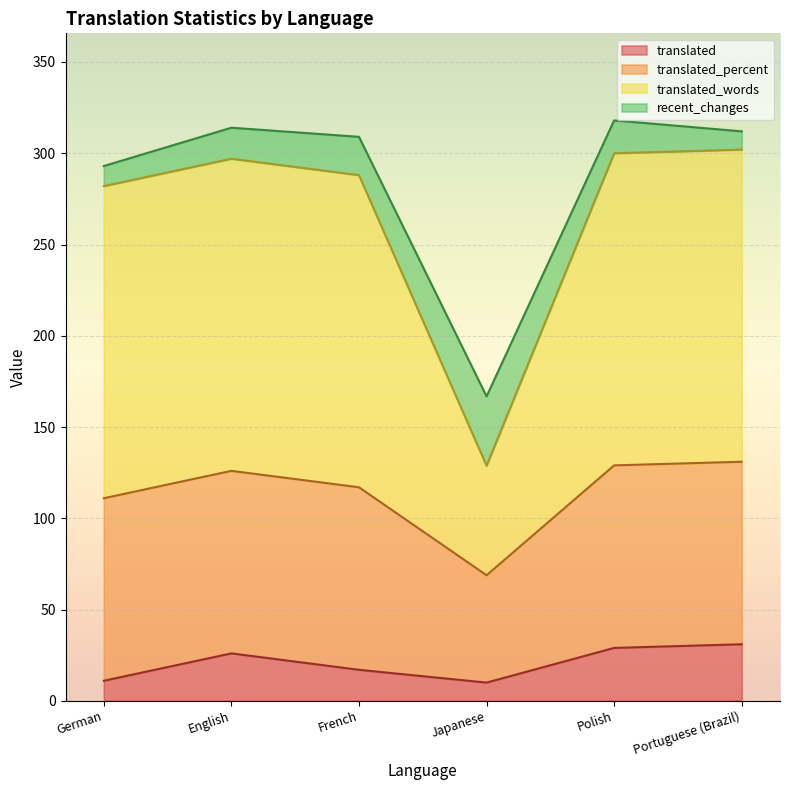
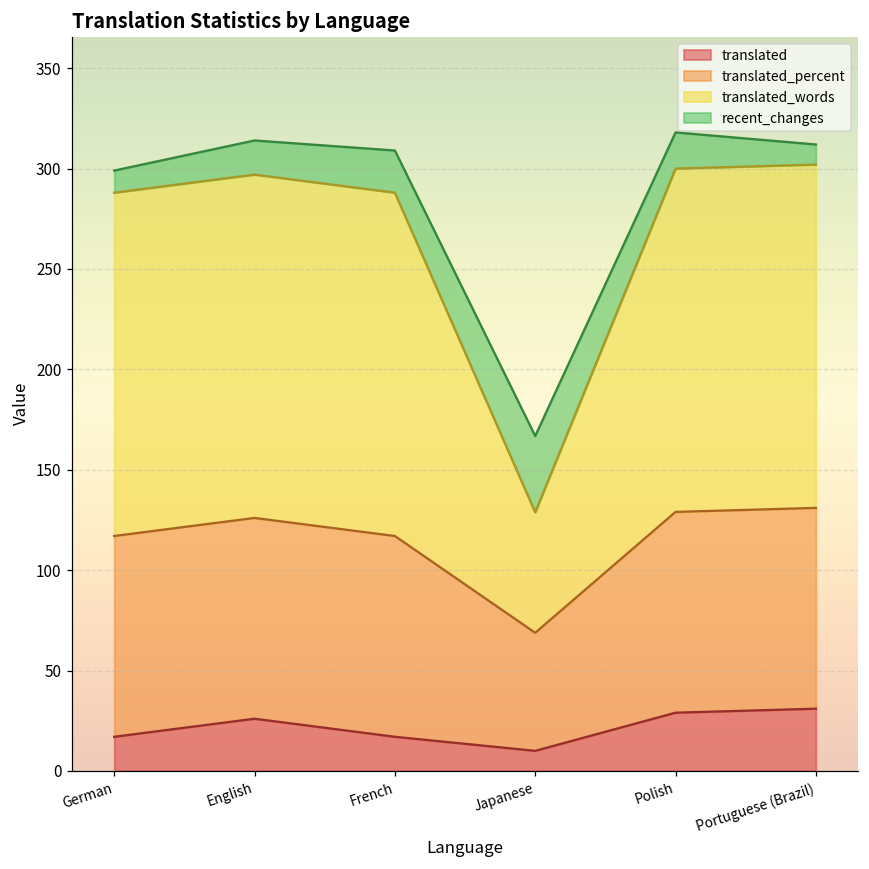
translated, German: 11 -> 17
